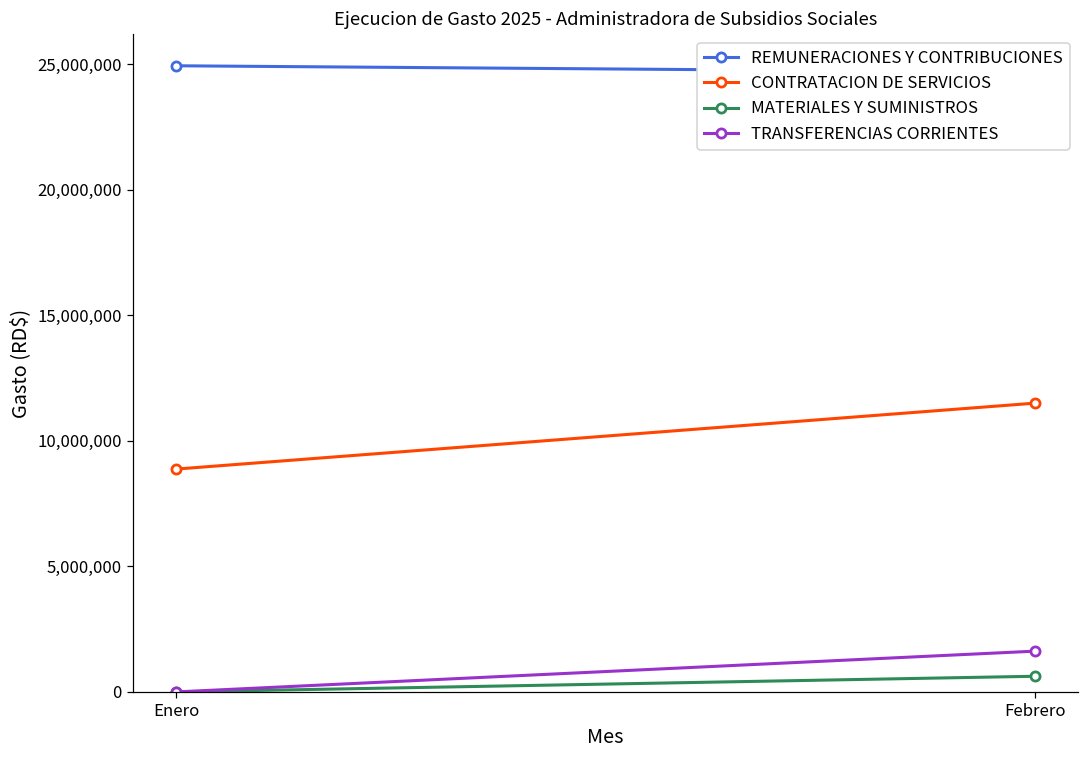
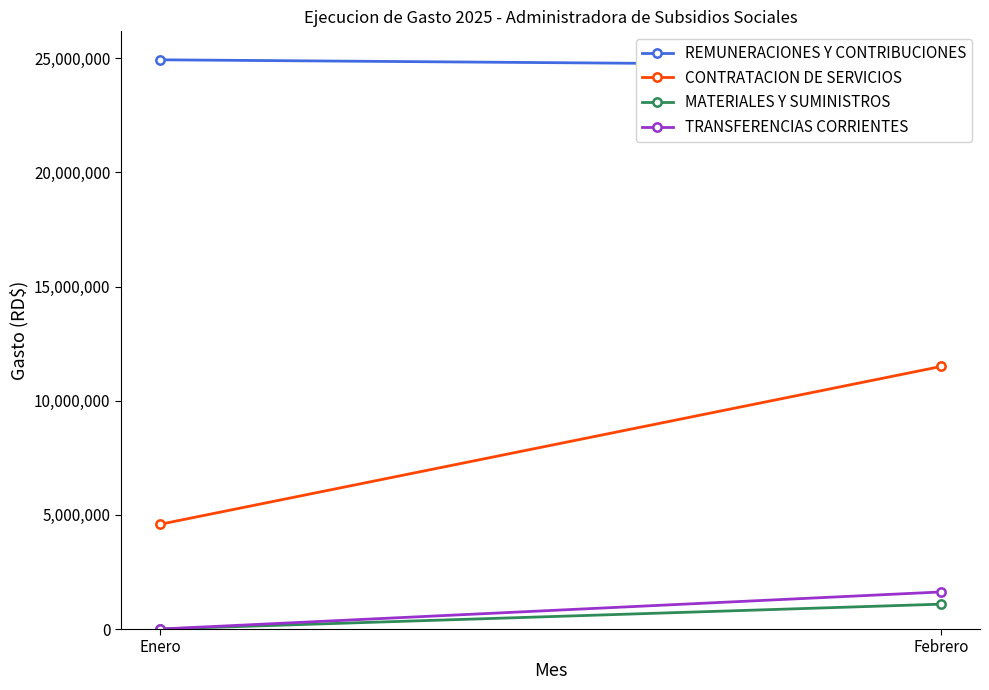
CONTRATACION DE SERVICIOS, Enero: 8,900,000 -> 4,600,000
MATERIALES Y SUMINISTROS, Febrero: 600,000 -> 1,100,000
